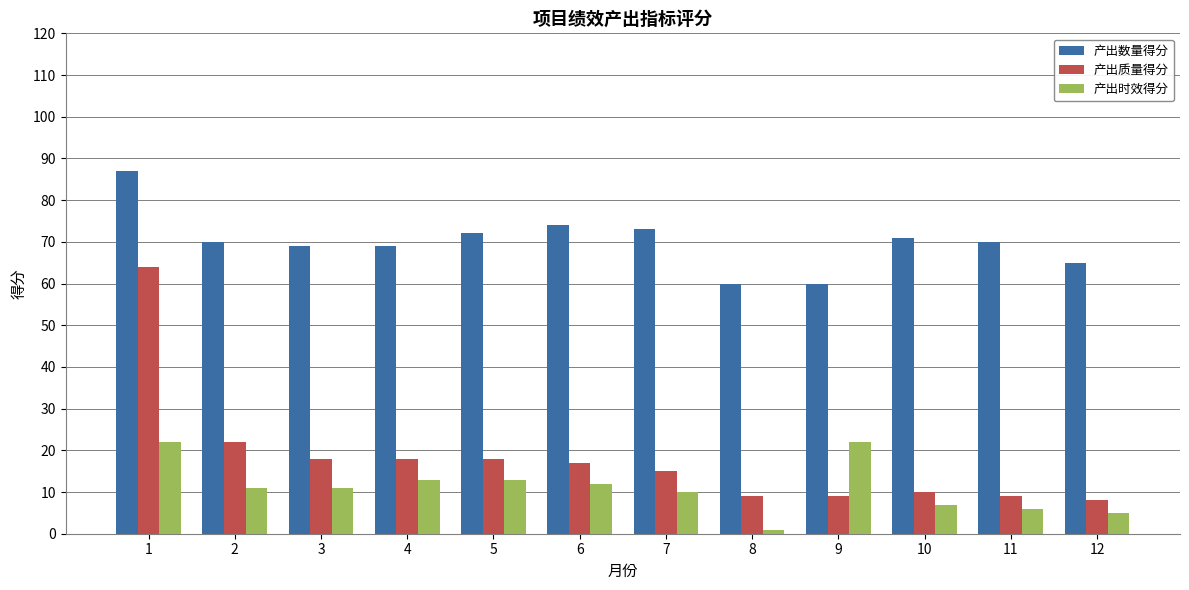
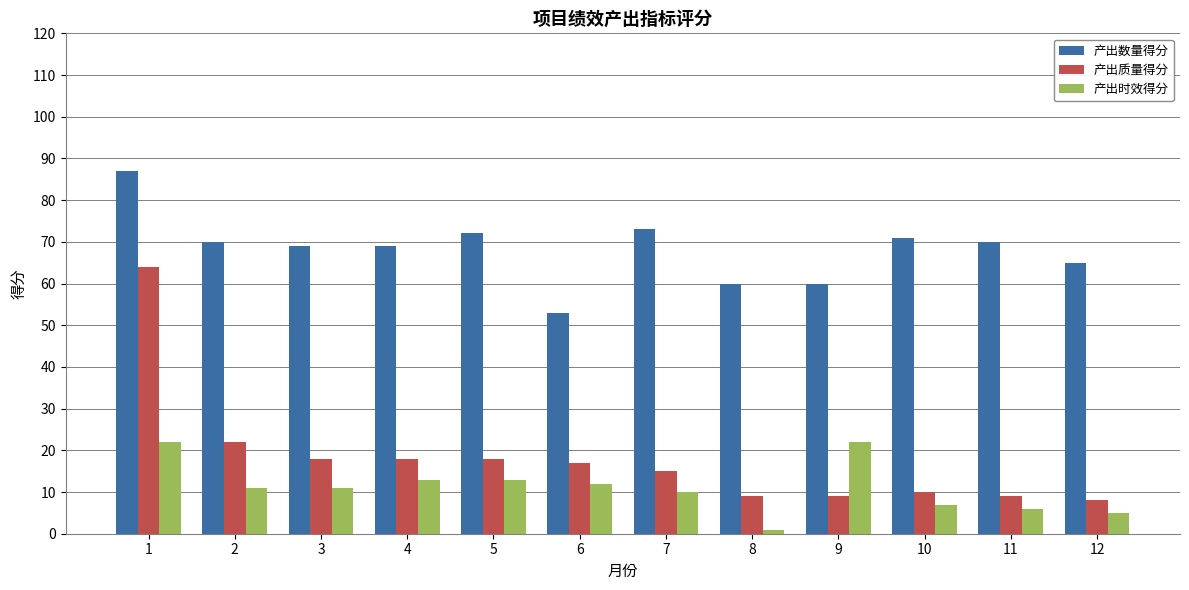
产出数量得分, 6: 74 -> 53
